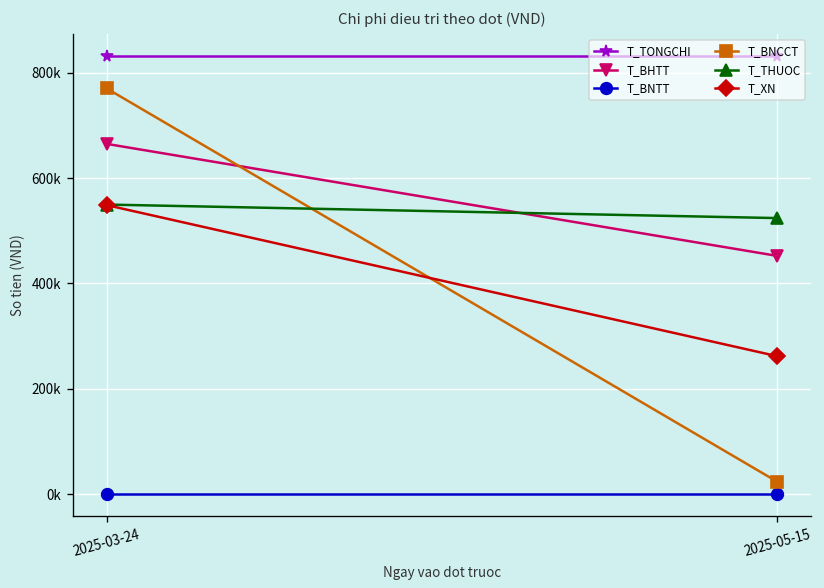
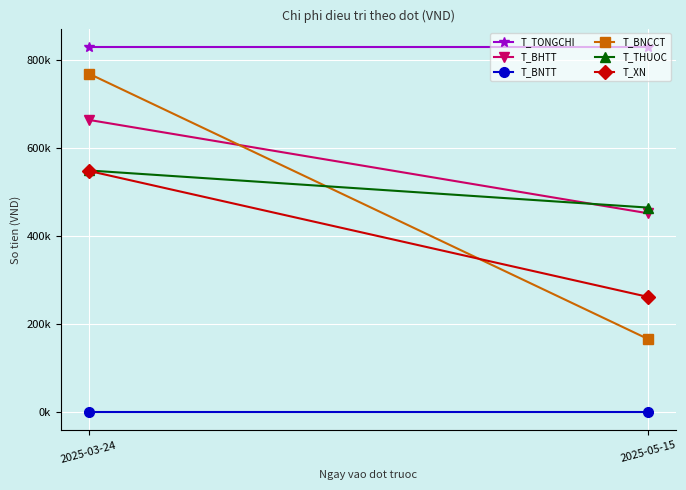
T_BNCCT, 2025-05-15: 20000 -> 170000
T_THUOC, 2025-05-15: 520000 -> 470000
